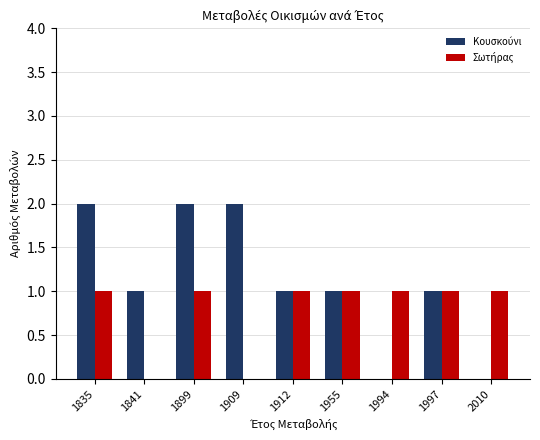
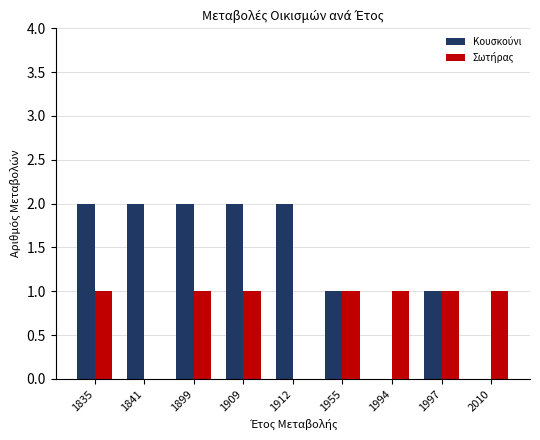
Κουσκούνι, 1841: 1 -> 2
Σωτήρας, 1909: 0 -> 1
Κουσκούνι, 1912: 1 -> 2
Σωτήρας, 1912: 1 -> 0
